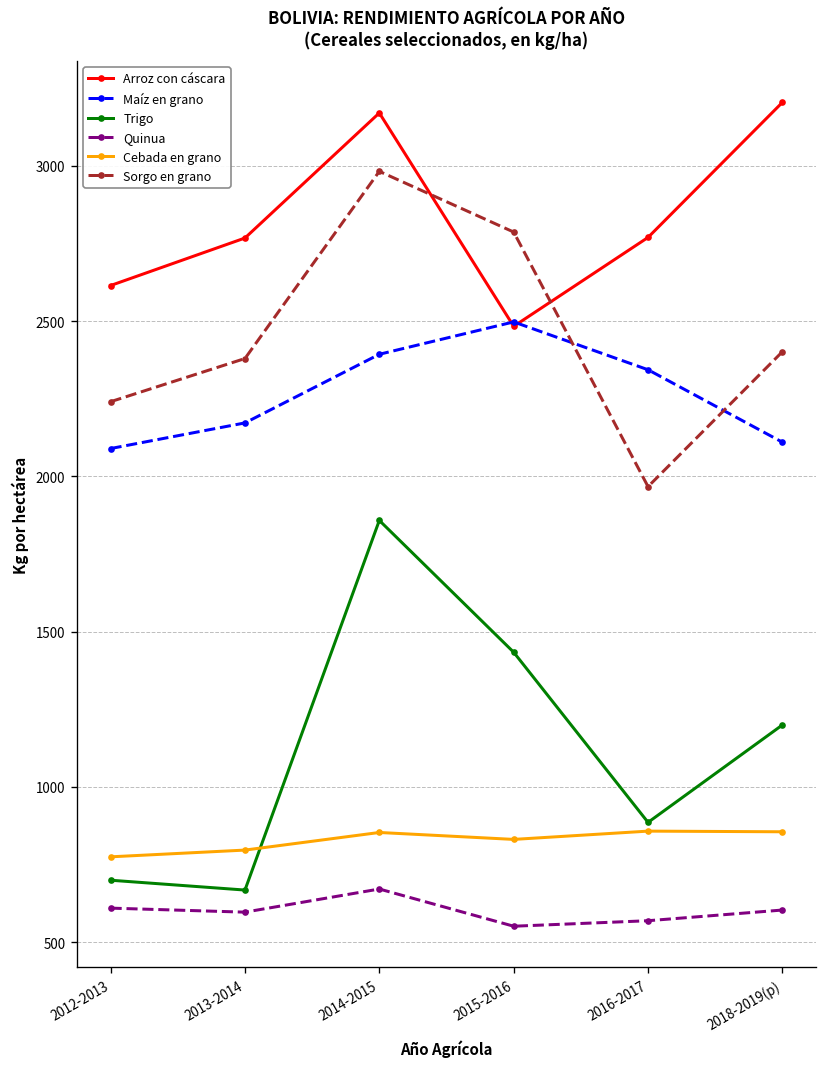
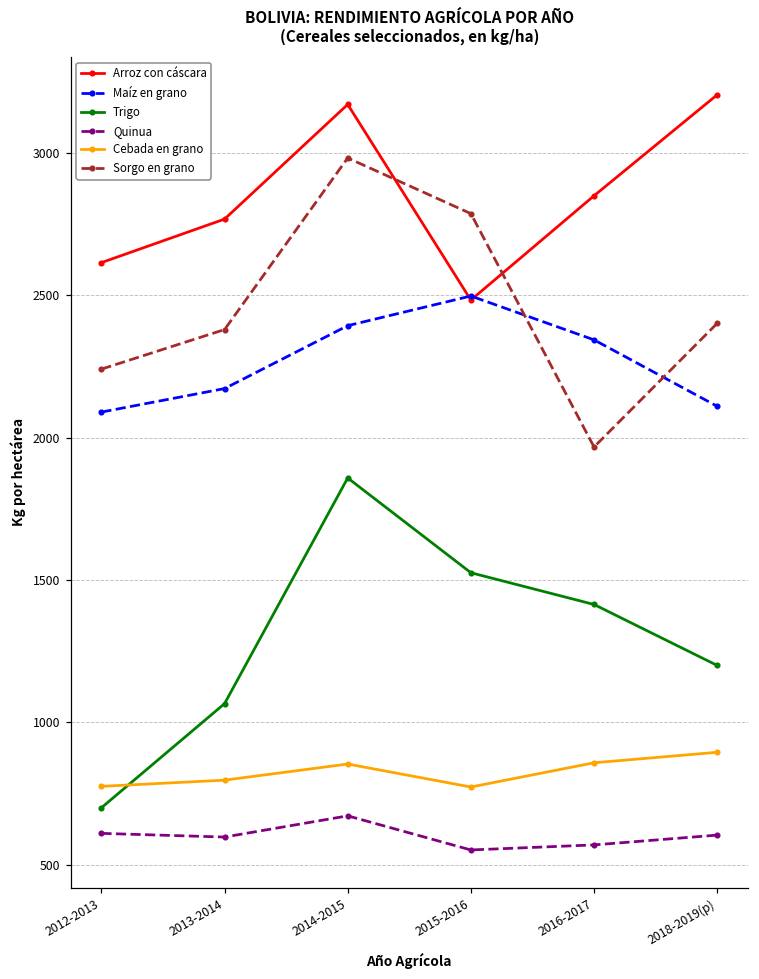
Trigo, 2013-2014: 670 -> 1070
Trigo, 2015-2016: 1430 -> 1530
Cebada en grano, 2015-2016: 830 -> 770
Arroz con cáscara, 2016-2017: 2770 -> 2850
Trigo, 2016-2017: 890 -> 1410
Cebada en grano, 2018-2019(p): 860 -> 890
